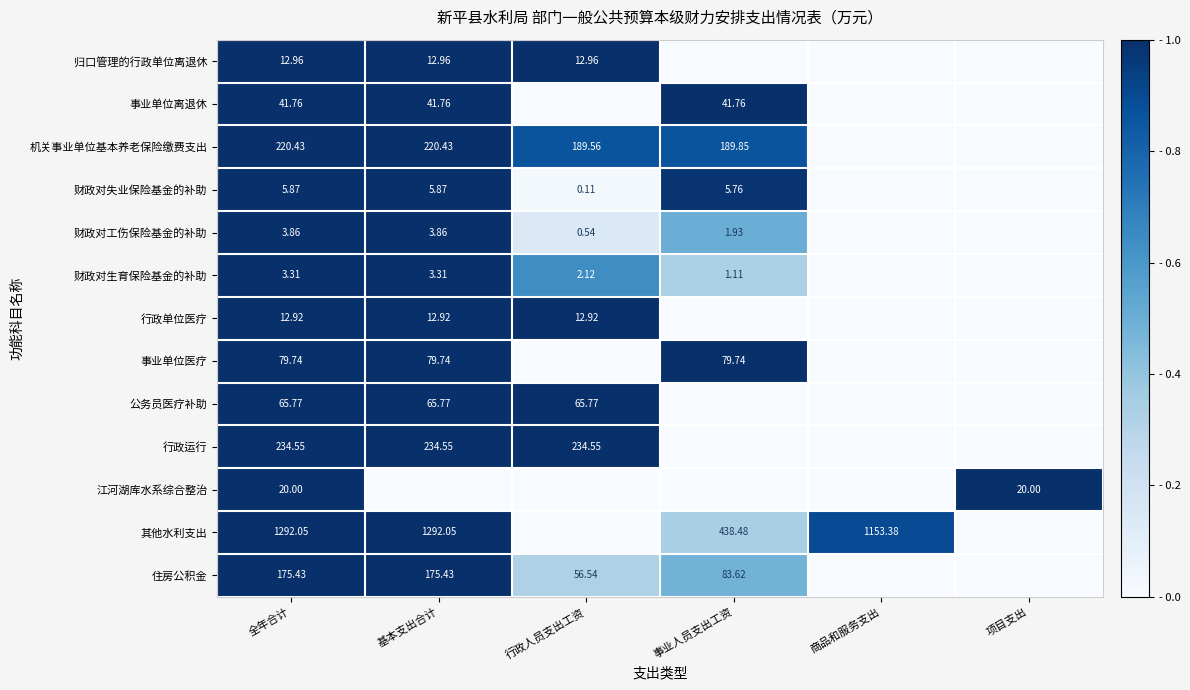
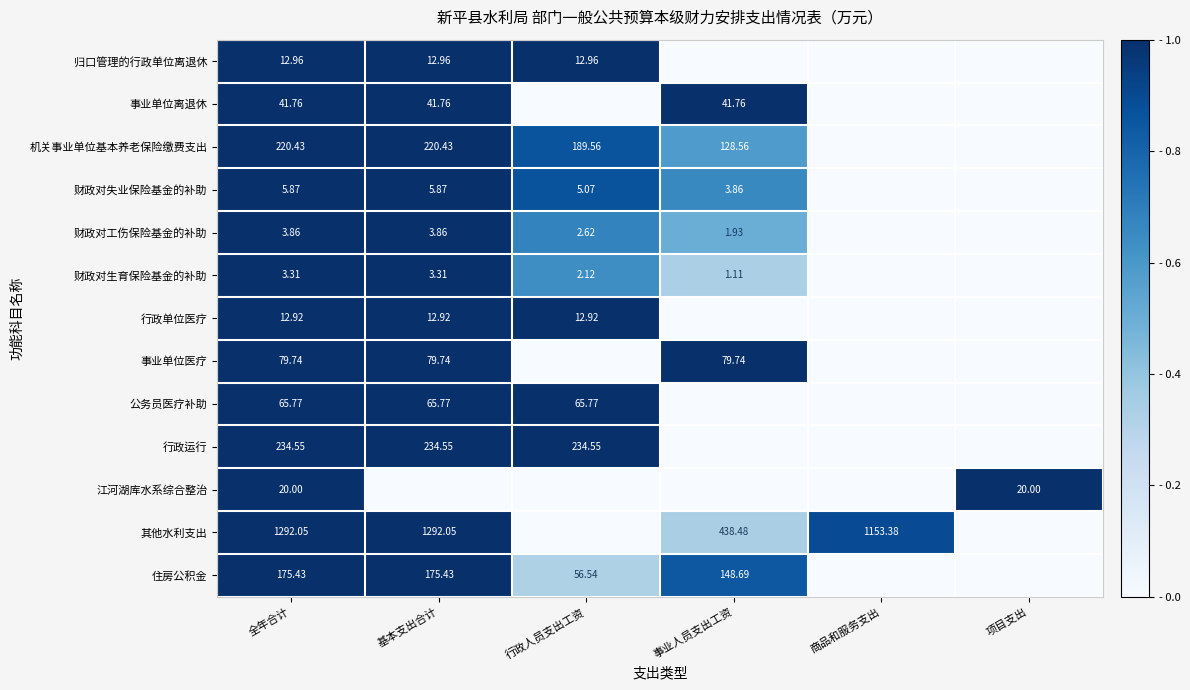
机关事业单位基本养老保险缴费支出, 事业人员支出工资: 189.85 -> 128.56
财政对失业保险基金的补助, 行政人员支出工资: 0.11 -> 5.07
财政对失业保险基金的补助, 事业人员支出工资: 5.76 -> 3.86
财政对工伤保险基金的补助, 行政人员支出工资: 0.54 -> 2.62
住房公积金, 事业人员支出工资: 83.62 -> 148.69
